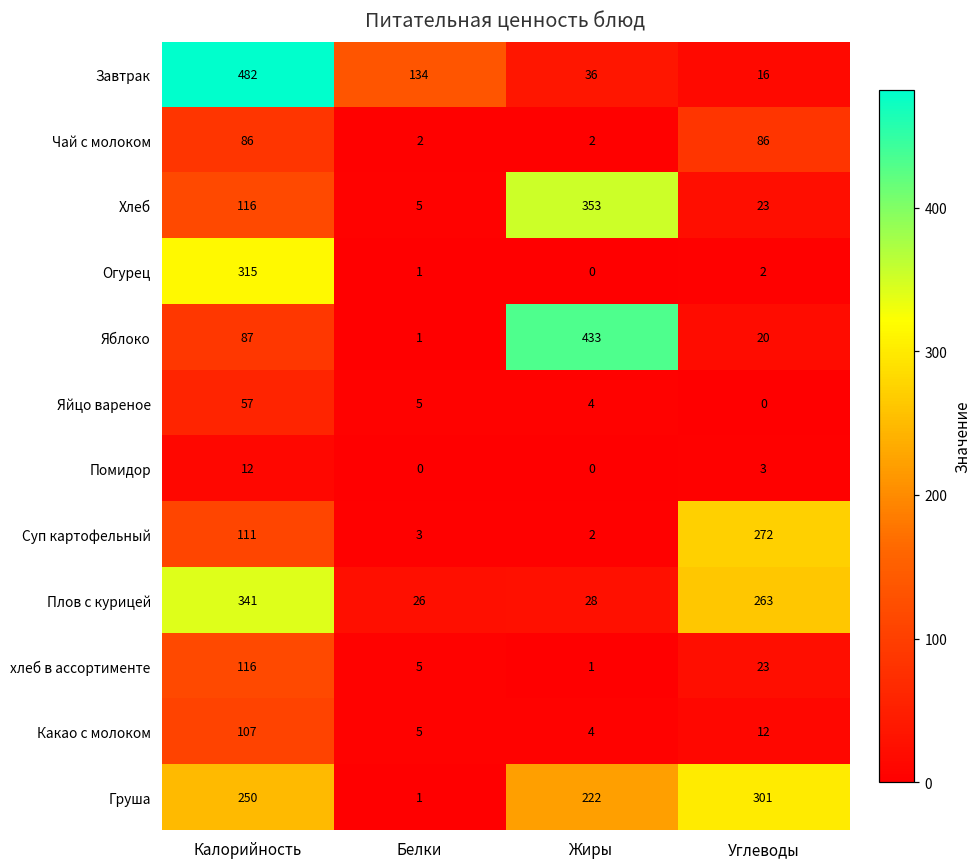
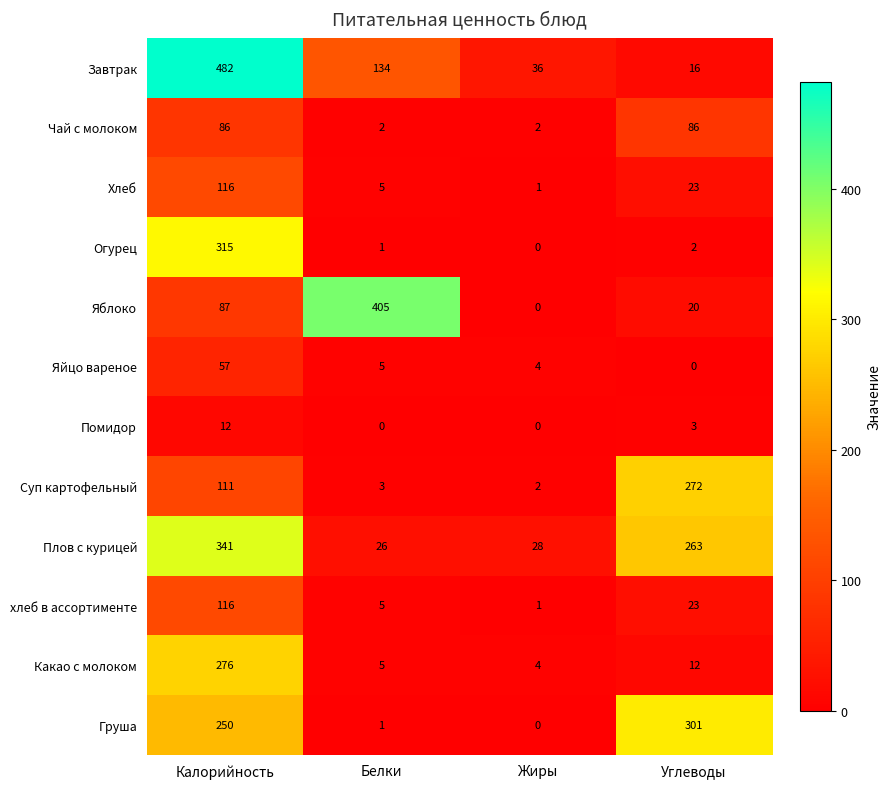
Хлеб, Жиры: 353 -> 1
Яблоко, Белки: 1 -> 405
Яблоко, Жиры: 433 -> 0
Какао с молоком, Калорийность: 107 -> 276
Груша, Жиры: 222 -> 0
